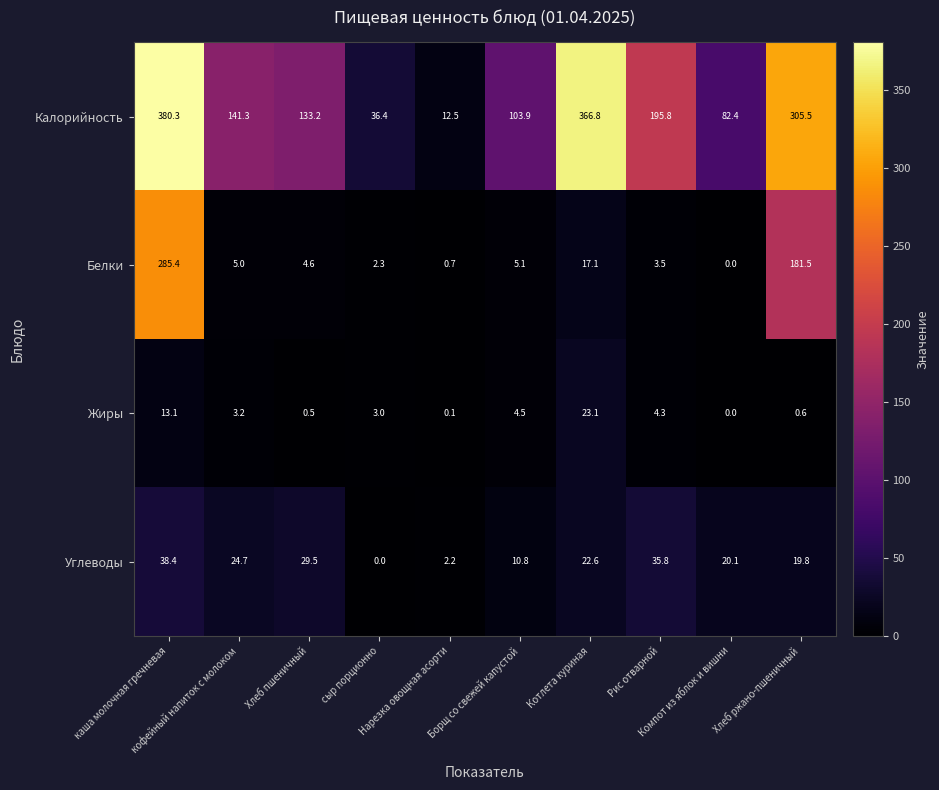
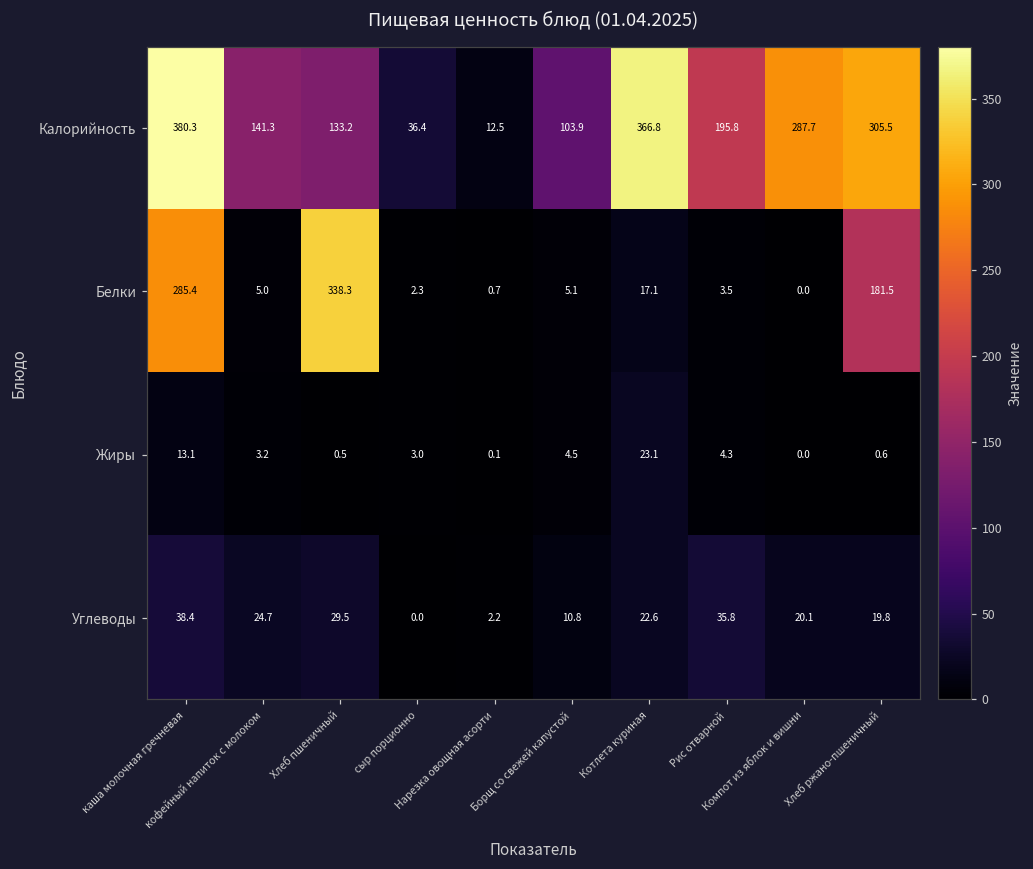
Калорийность, Компот из яблок и вишни: 82.4 -> 287.7
Белки, Хлеб пшеничный: 4.6 -> 338.3
